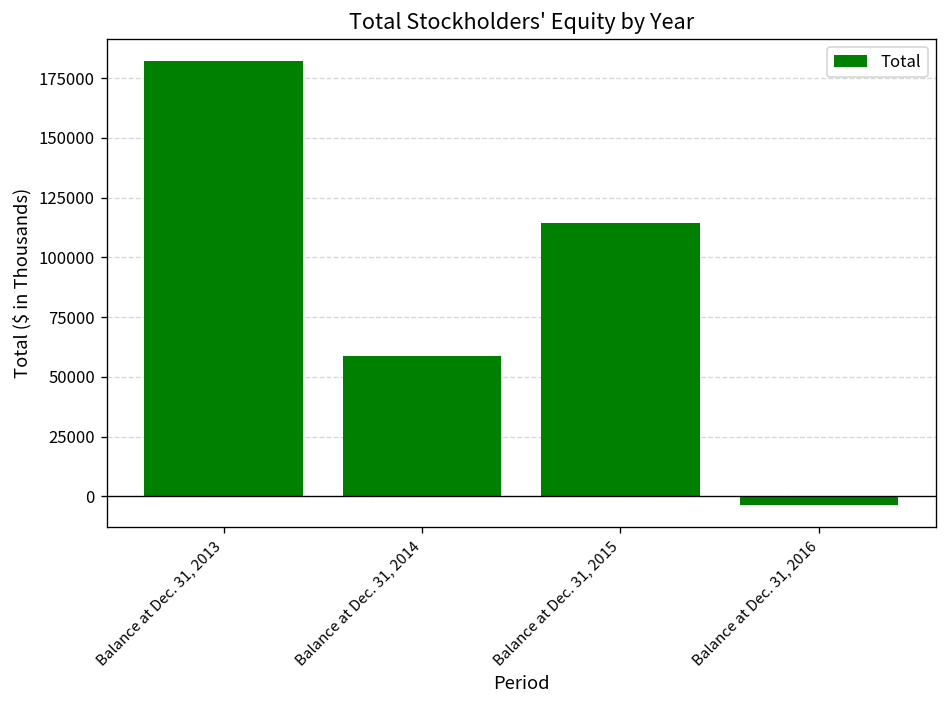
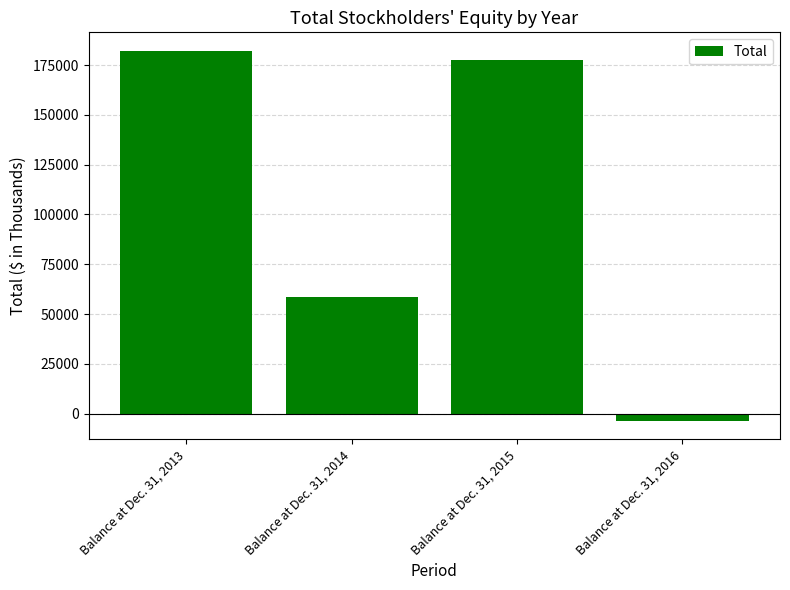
Balance at Dec. 31, 2015: 114000 -> 177000
